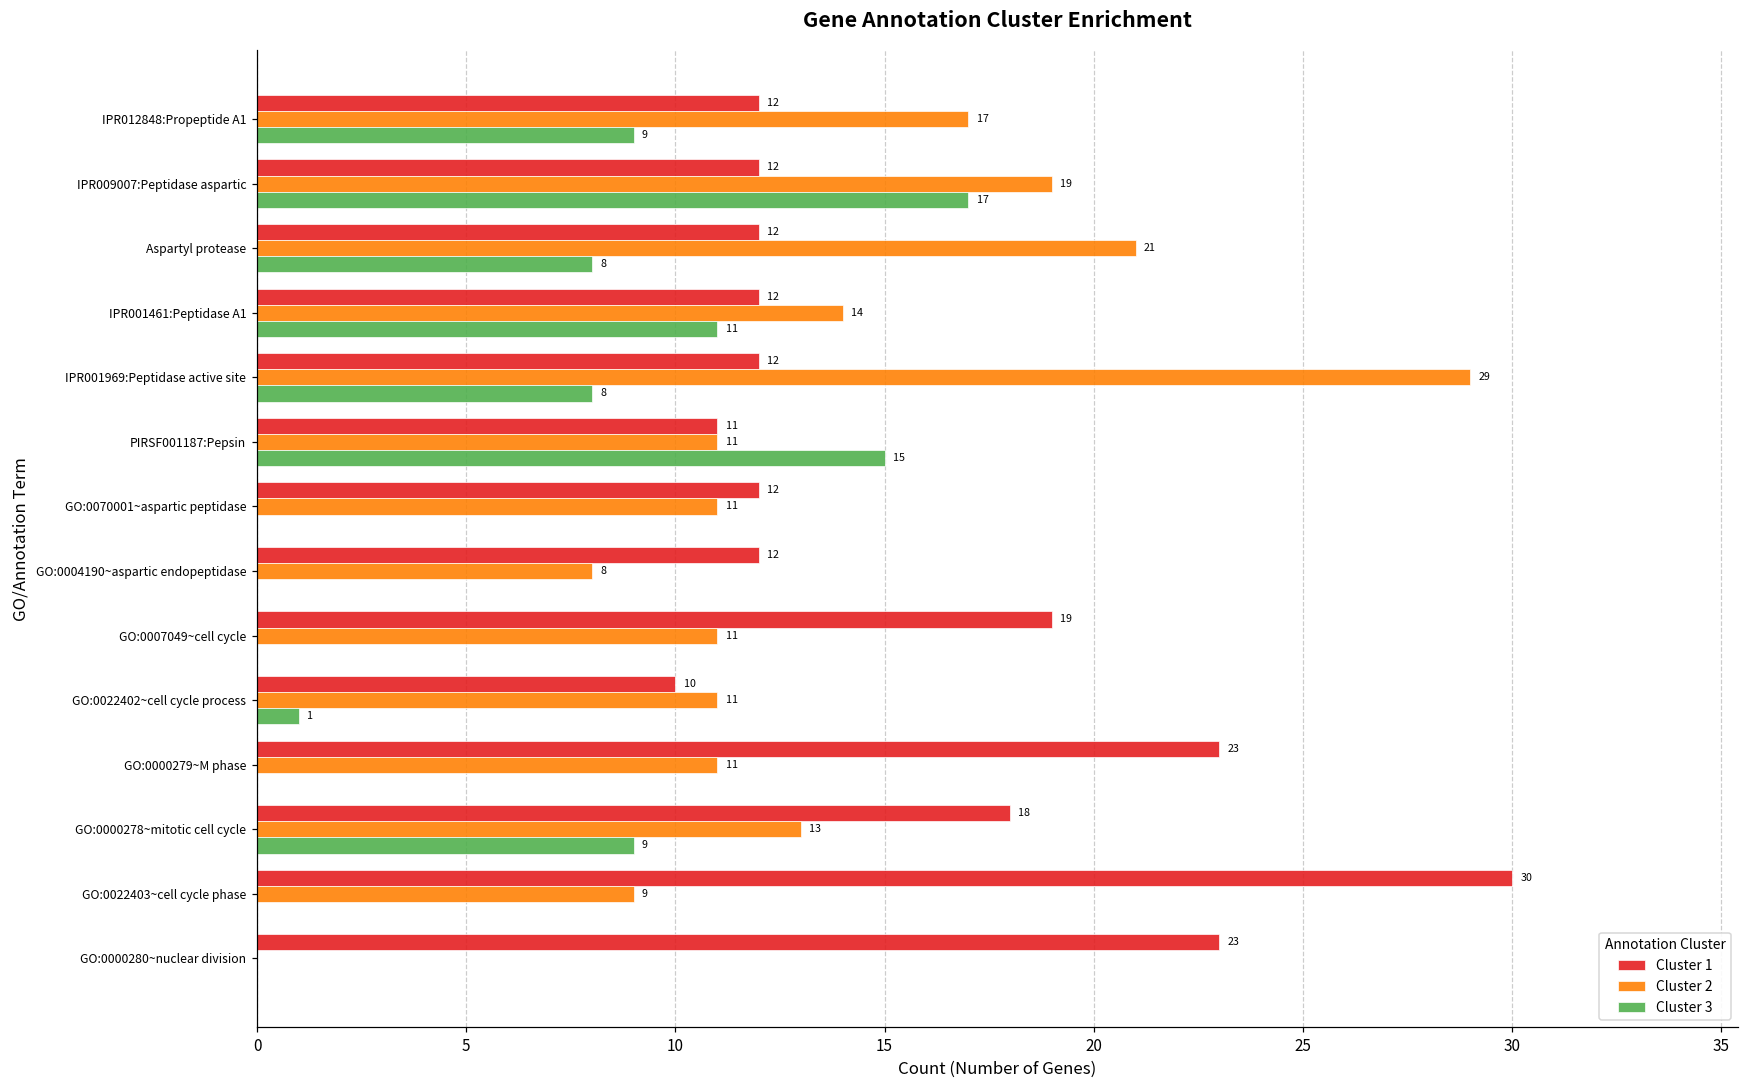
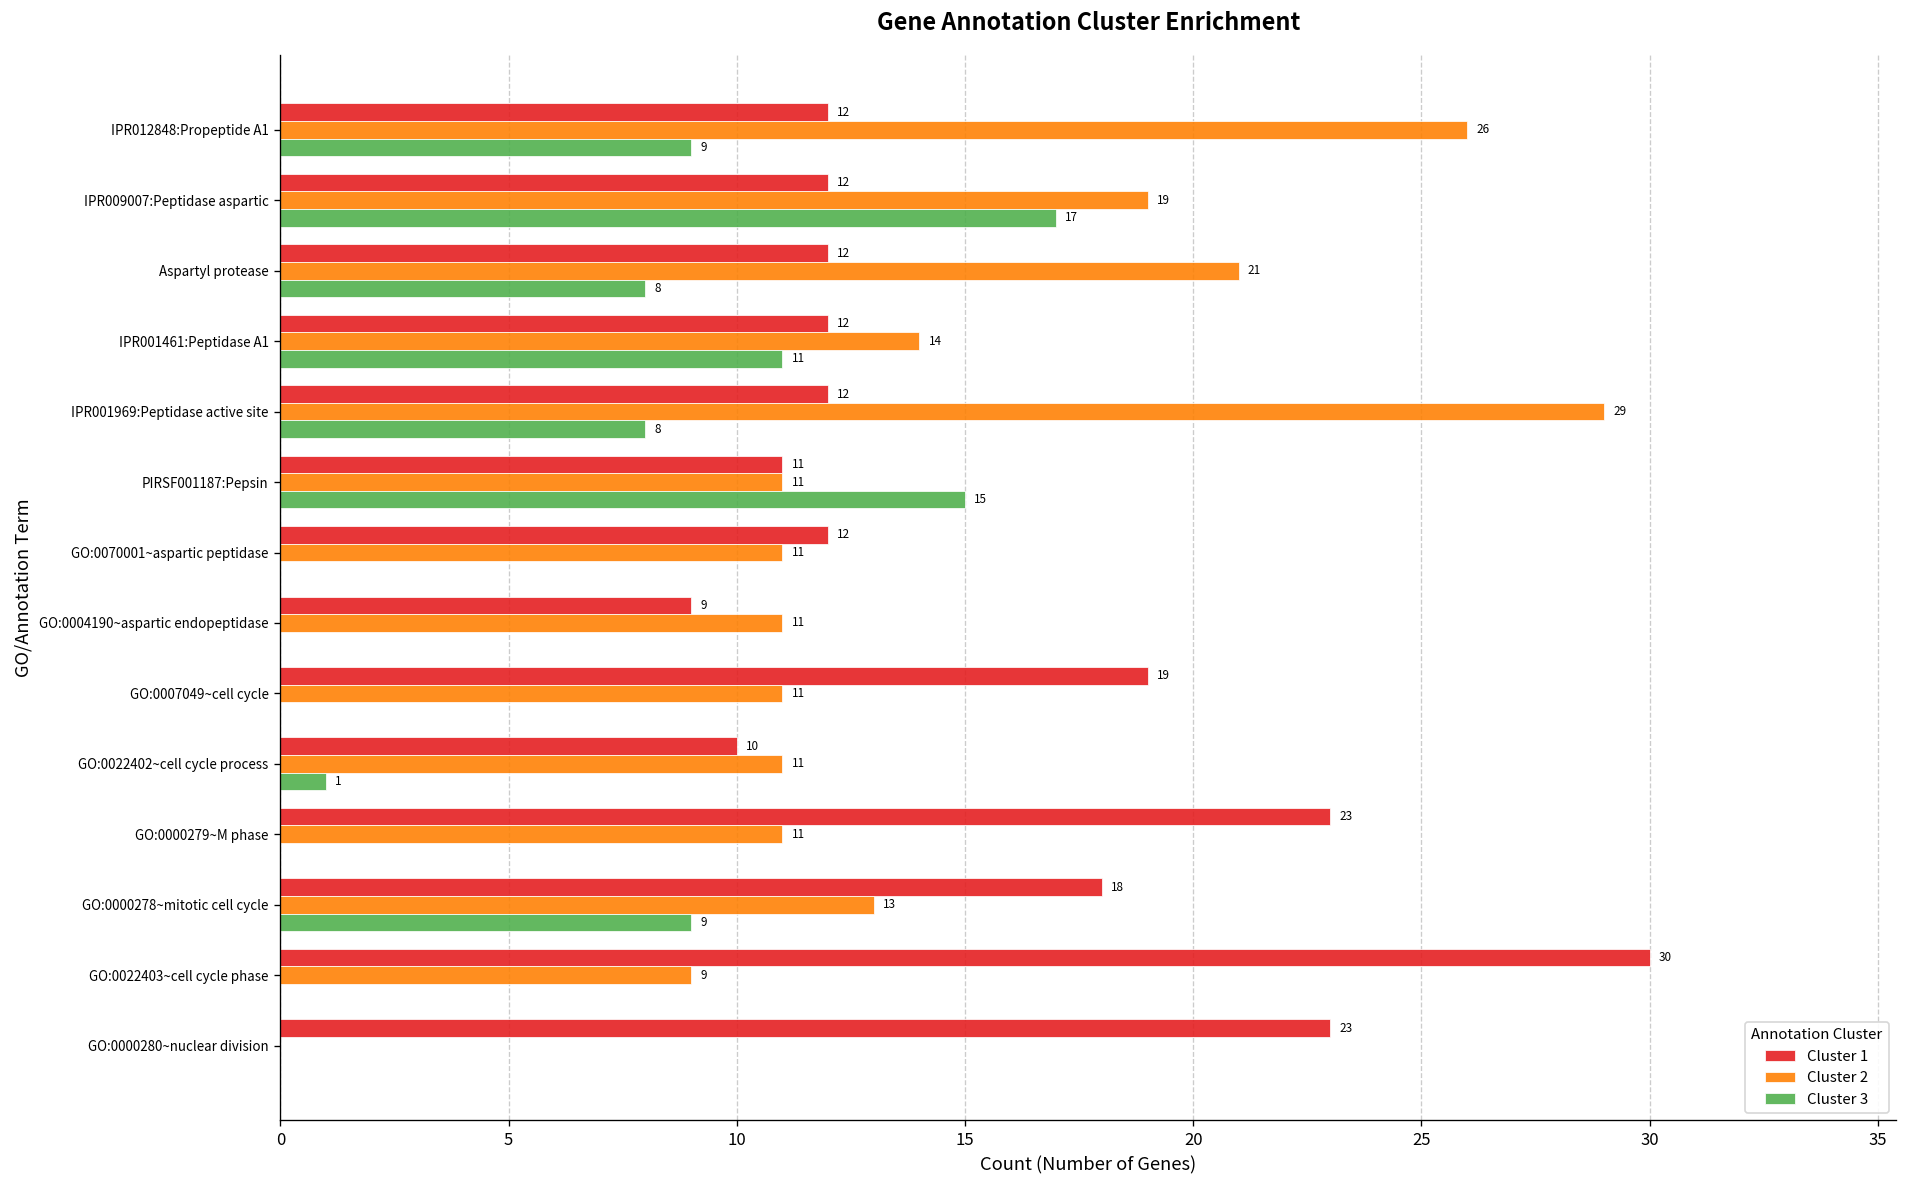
Cluster 2, IPR012848:Propeptide A1: 17 -> 26
Cluster 1, GO:0004190~aspartic endopeptidase: 12 -> 9
Cluster 2, GO:0004190~aspartic endopeptidase: 8 -> 11
